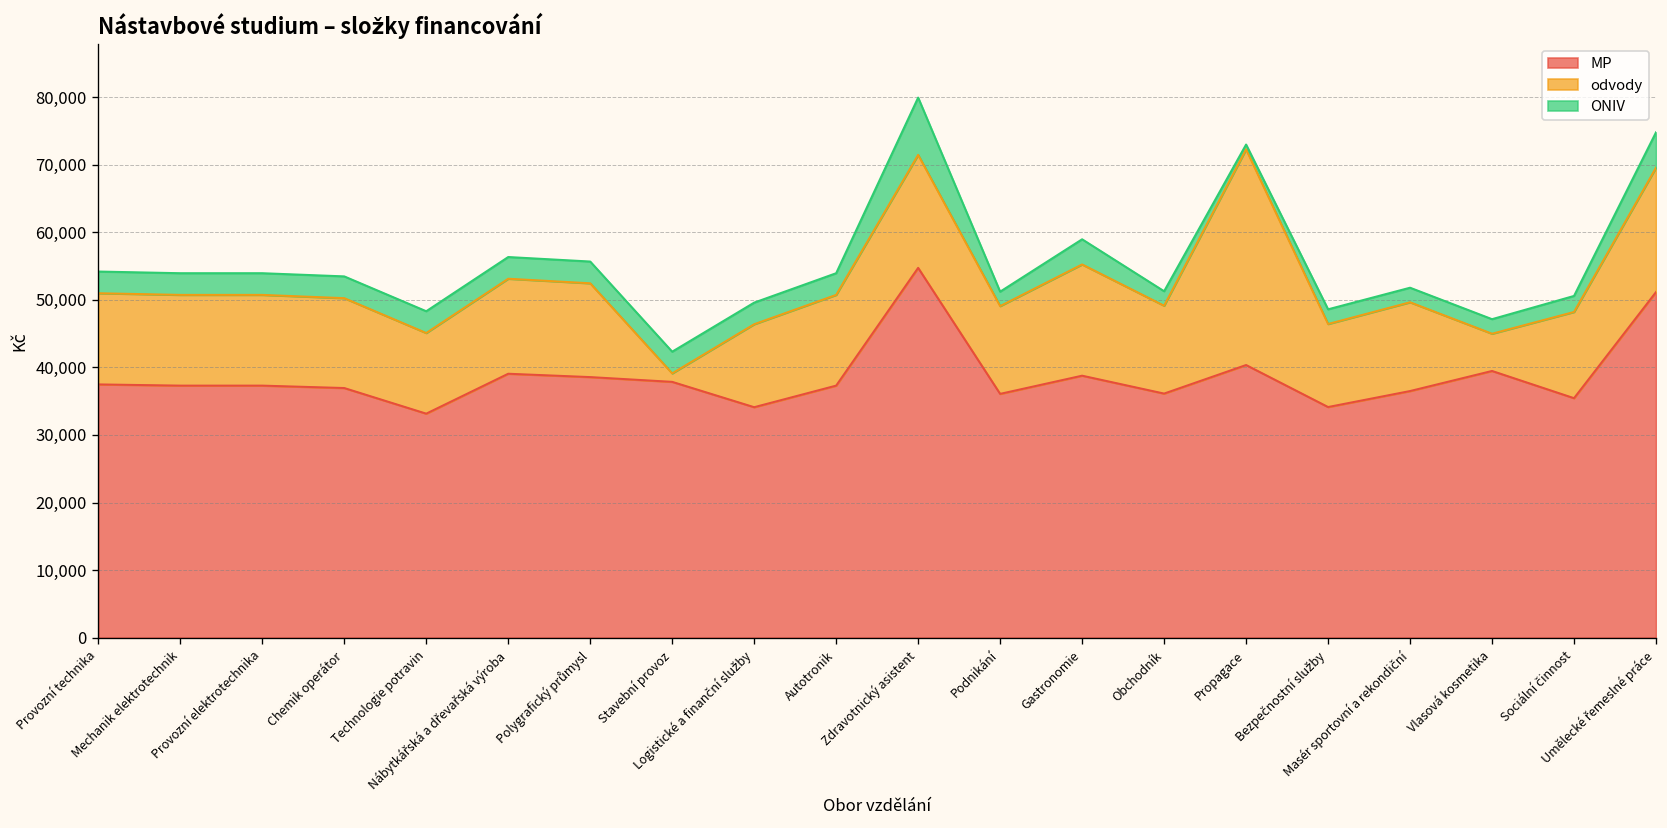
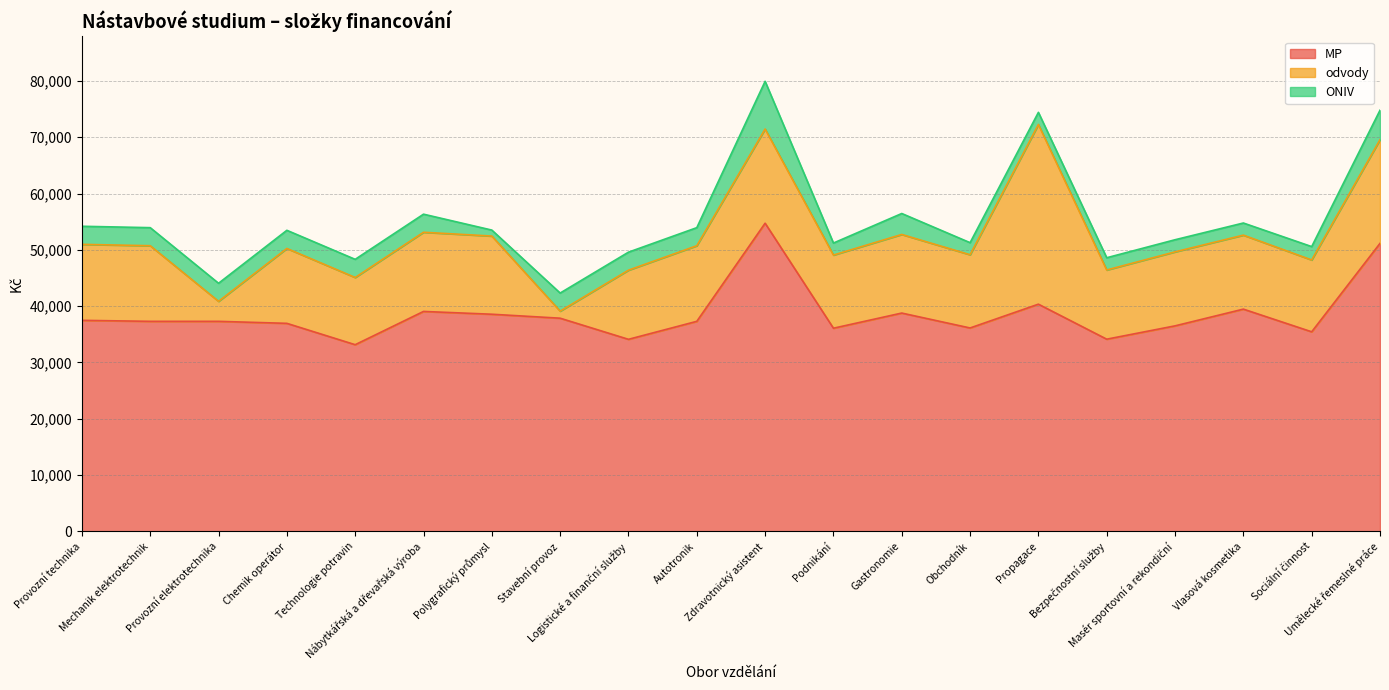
odvody, Provozní elektrotechnika: 13,000 -> 4,000
ONIV, Polygrafický průmysl: 3,000 -> 1,000
odvody, Gastronomie: 16,000 -> 14,000
ONIV, Propagace: 1,000 -> 2,000
odvody, Vlasová kosmetika: 6,000 -> 13,000
